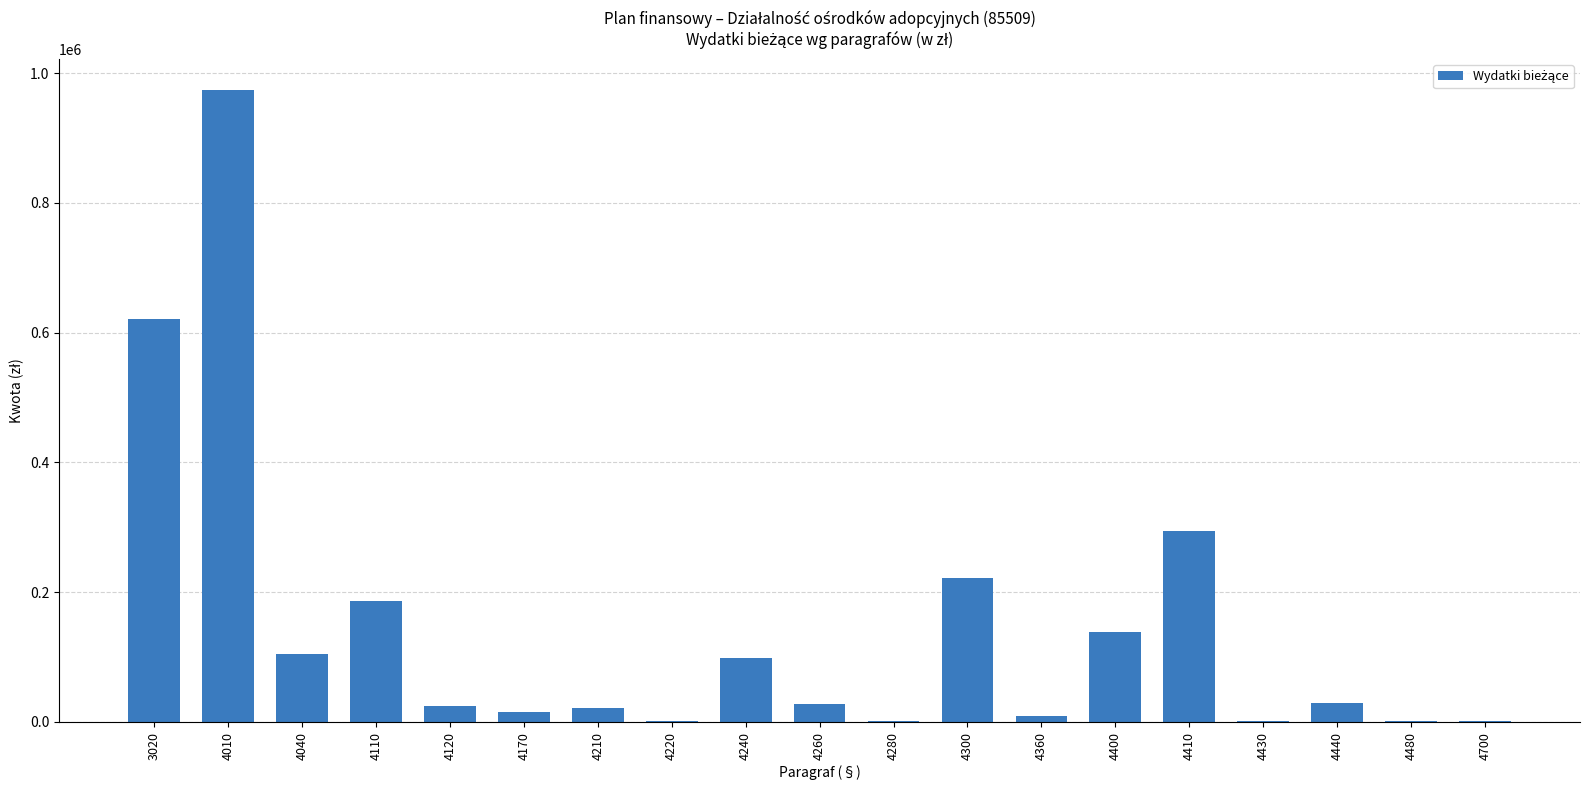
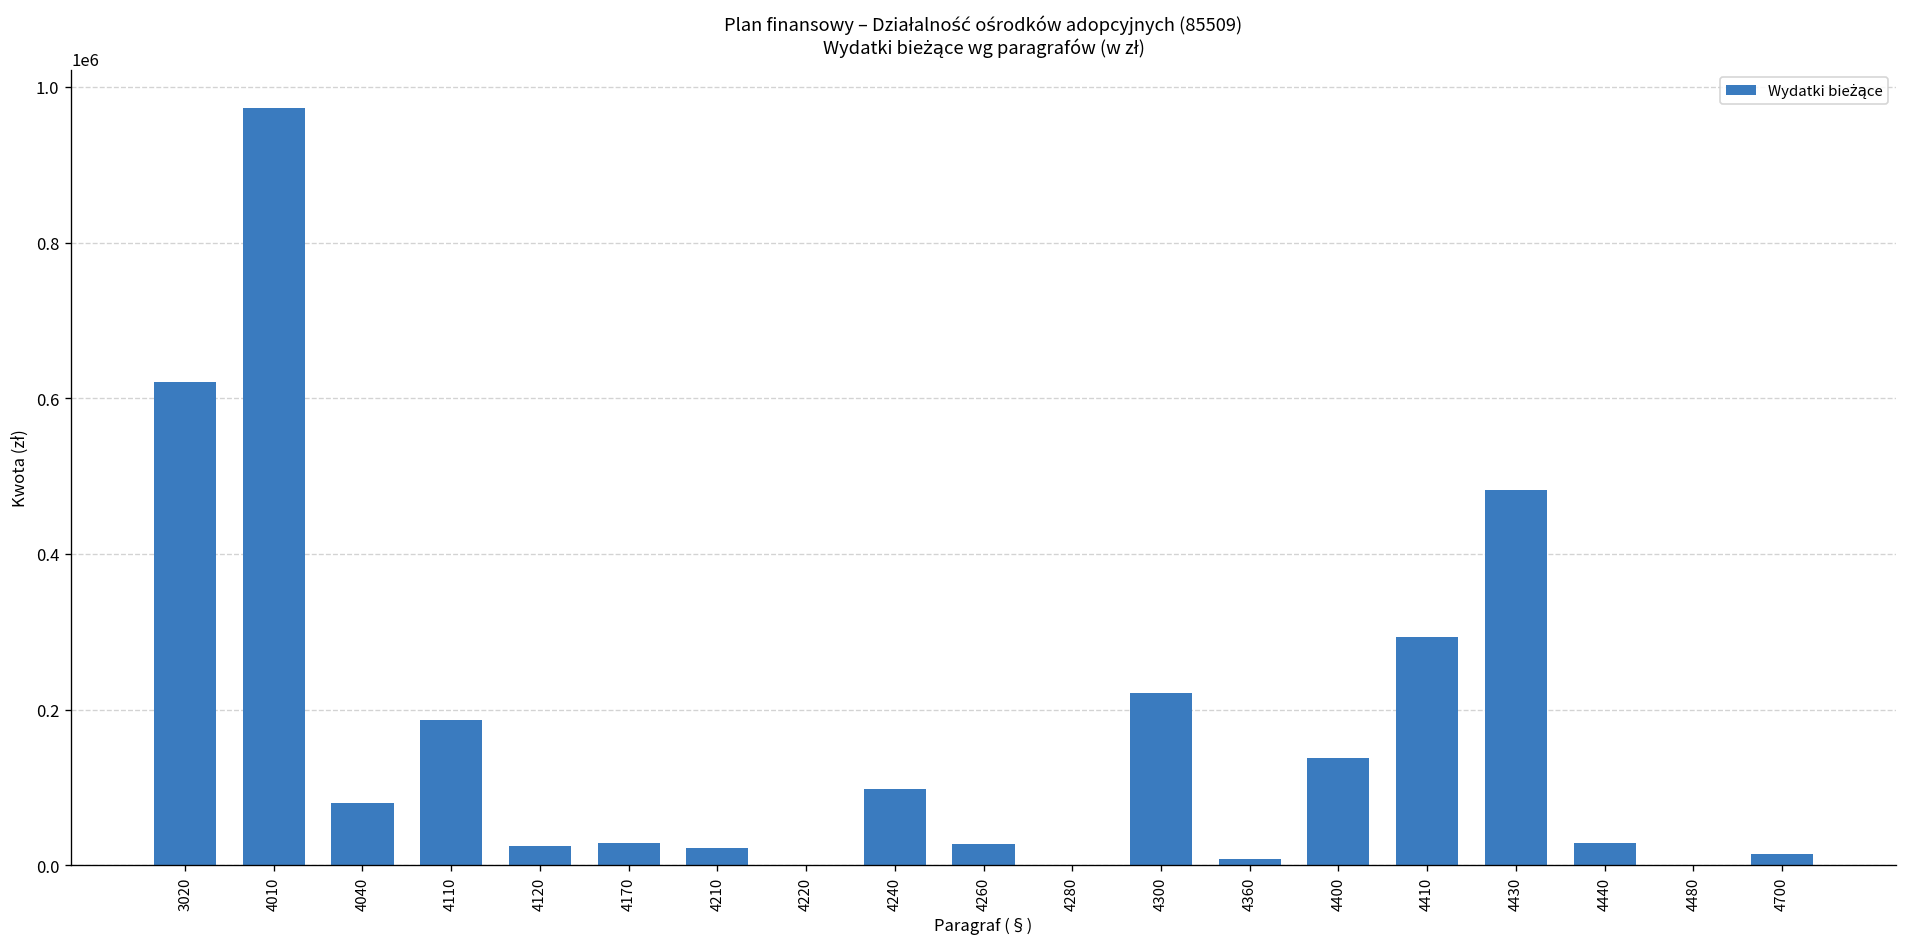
4040: 110000 -> 80000
4170: 20000 -> 30000
4430: 0 -> 480000
4700: 0 -> 10000
